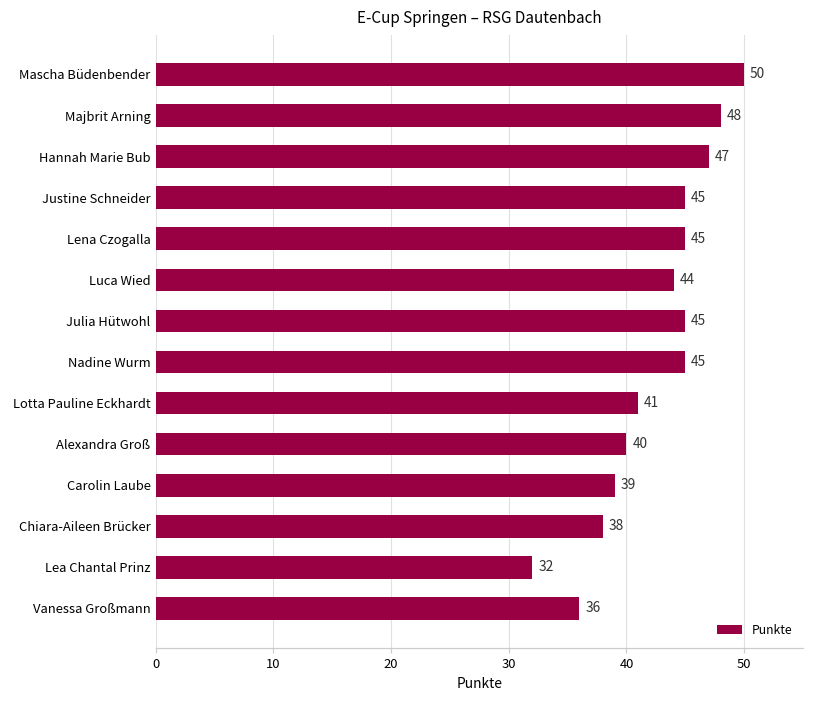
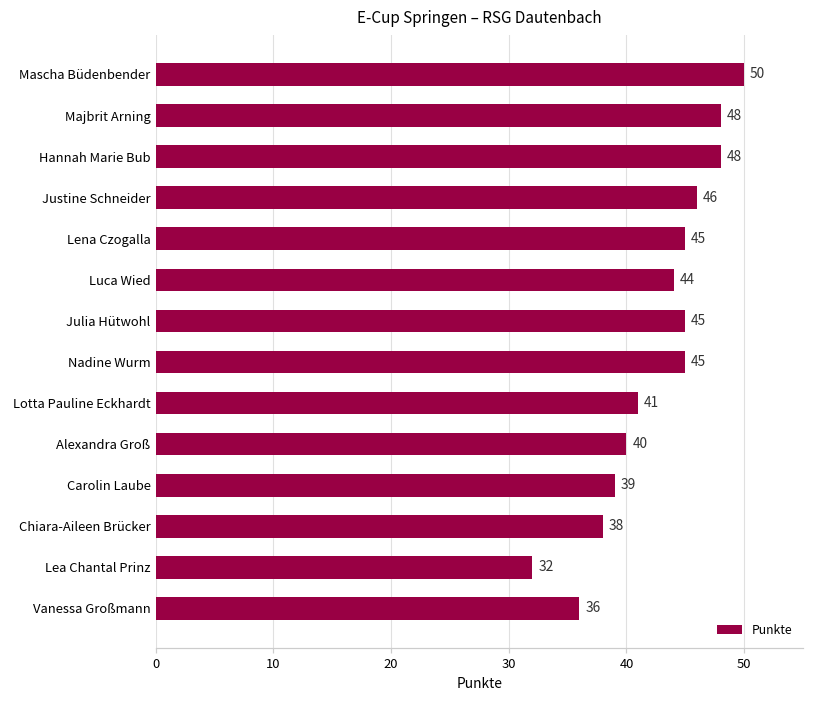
Hannah Marie Bub: 47 -> 48
Justine Schneider: 45 -> 46
